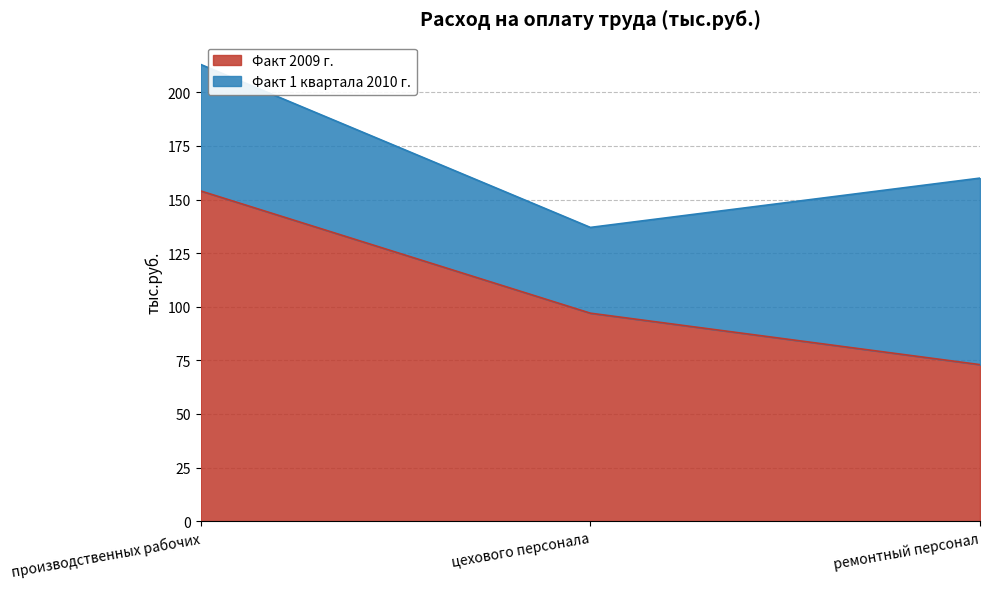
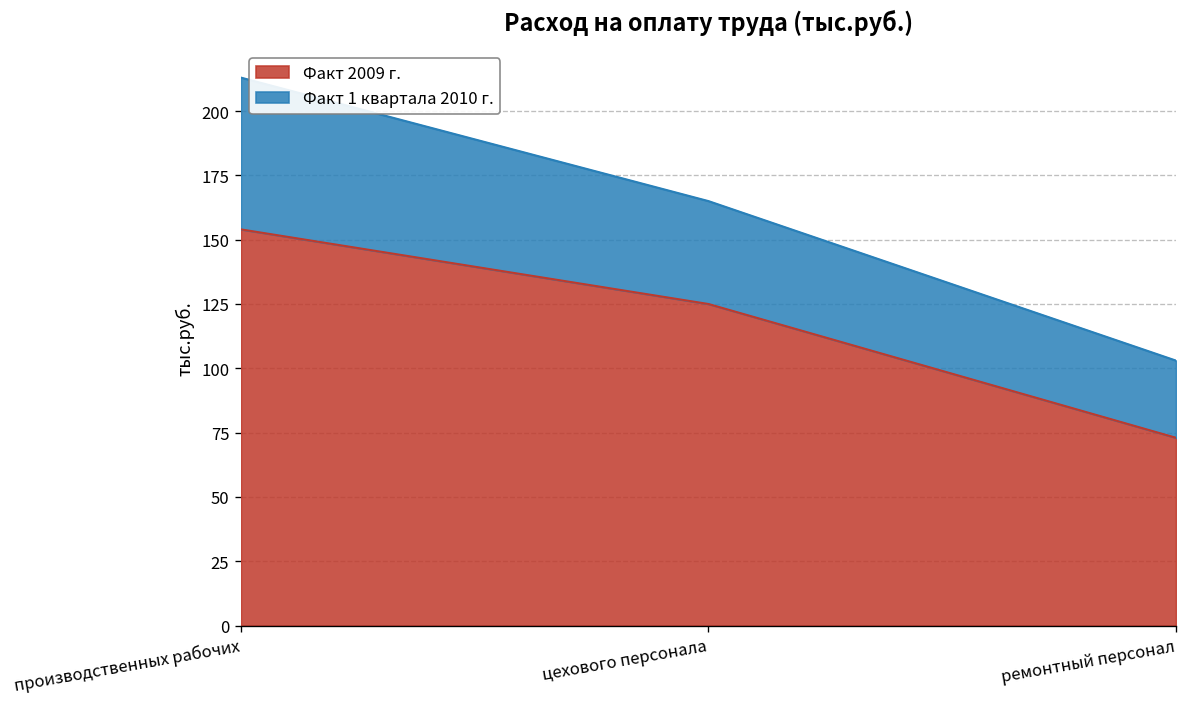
Факт 2009 г., цехового персонала: 97 -> 125
Факт 1 квартала 2010 г., ремонтный персонал: 87 -> 30
